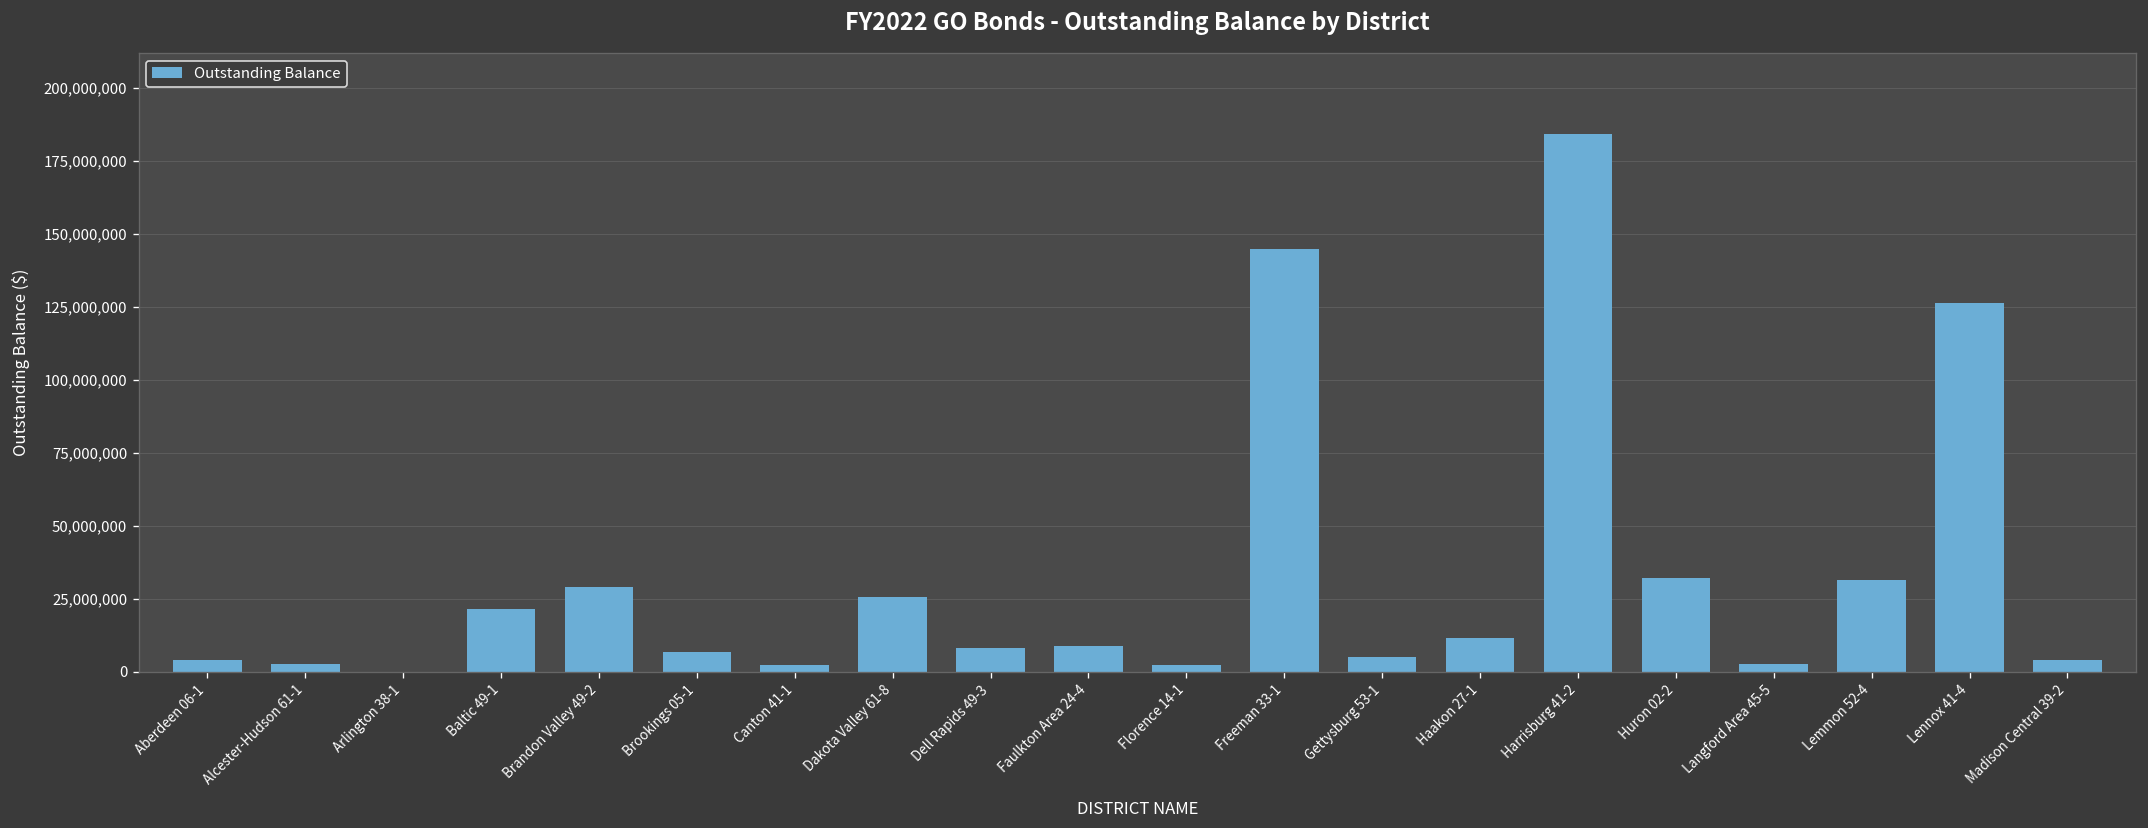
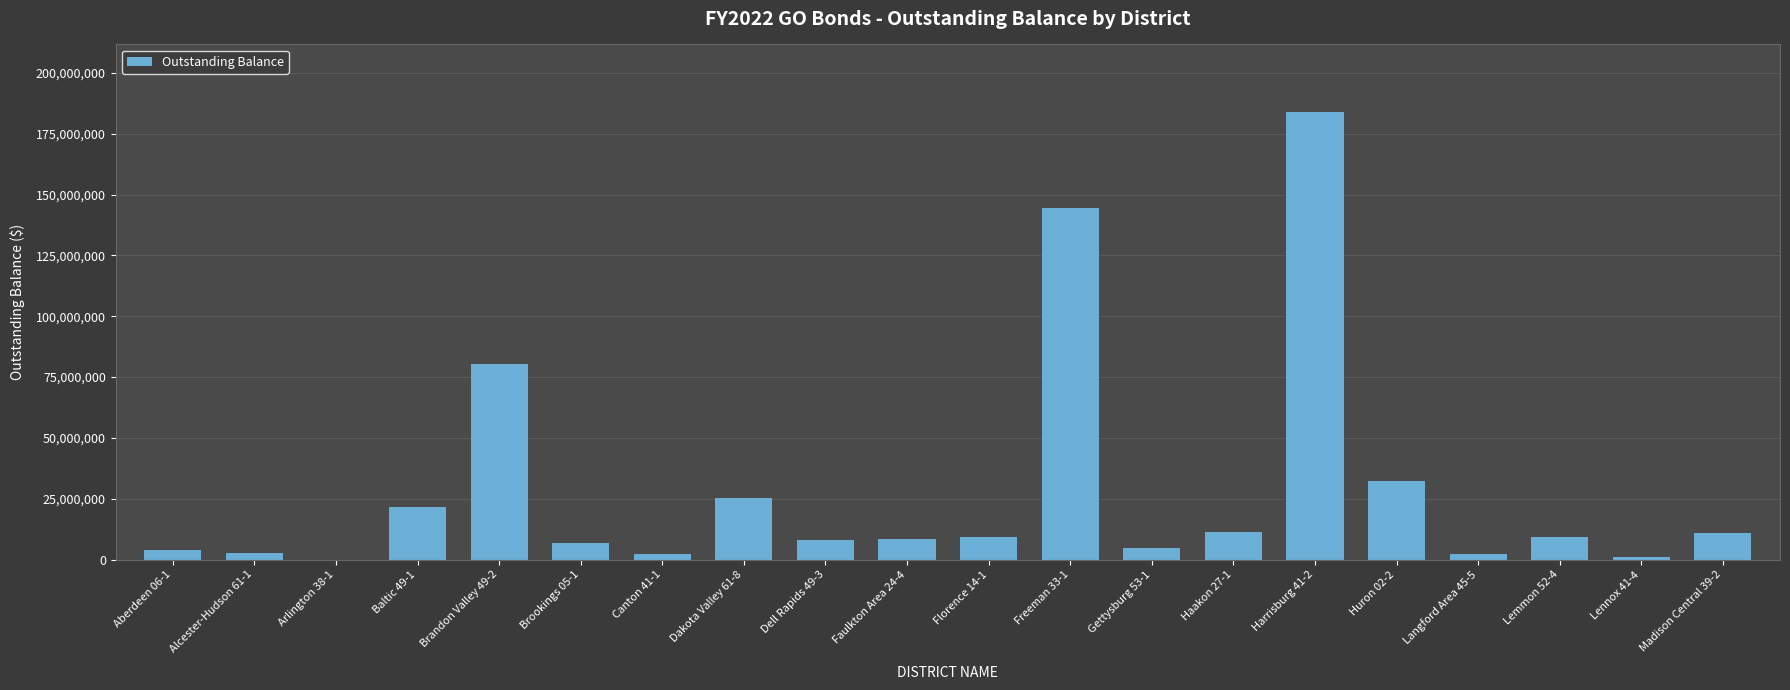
Brandon Valley 49-2: 29,000,000 -> 80,000,000
Florence 14-1: 2,000,000 -> 9,000,000
Lemmon 52-4: 31,000,000 -> 9,000,000
Lennox 41-4: 126,000,000 -> 1,000,000
Madison Central 39-2: 4,000,000 -> 11,000,000
